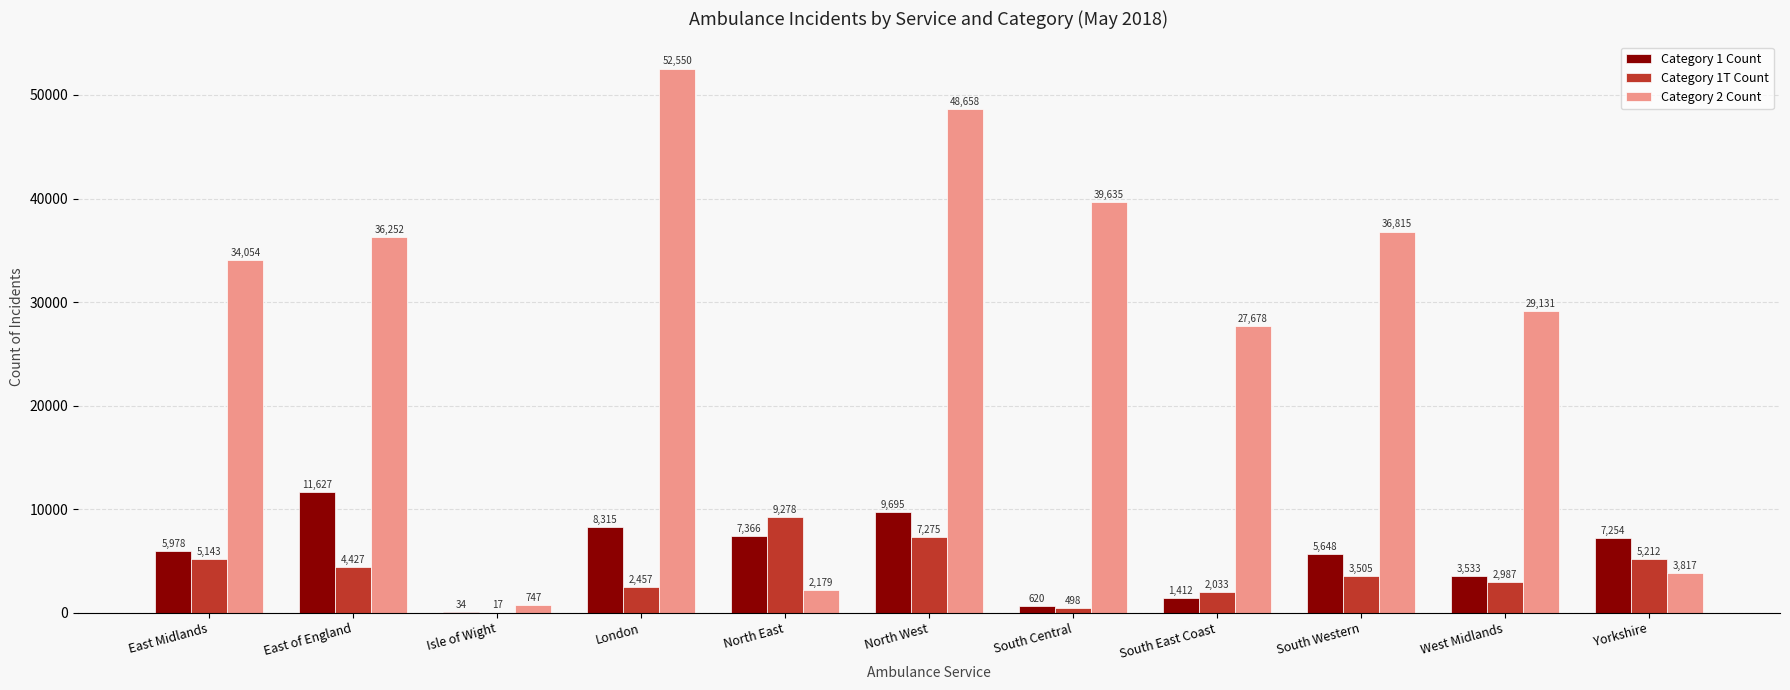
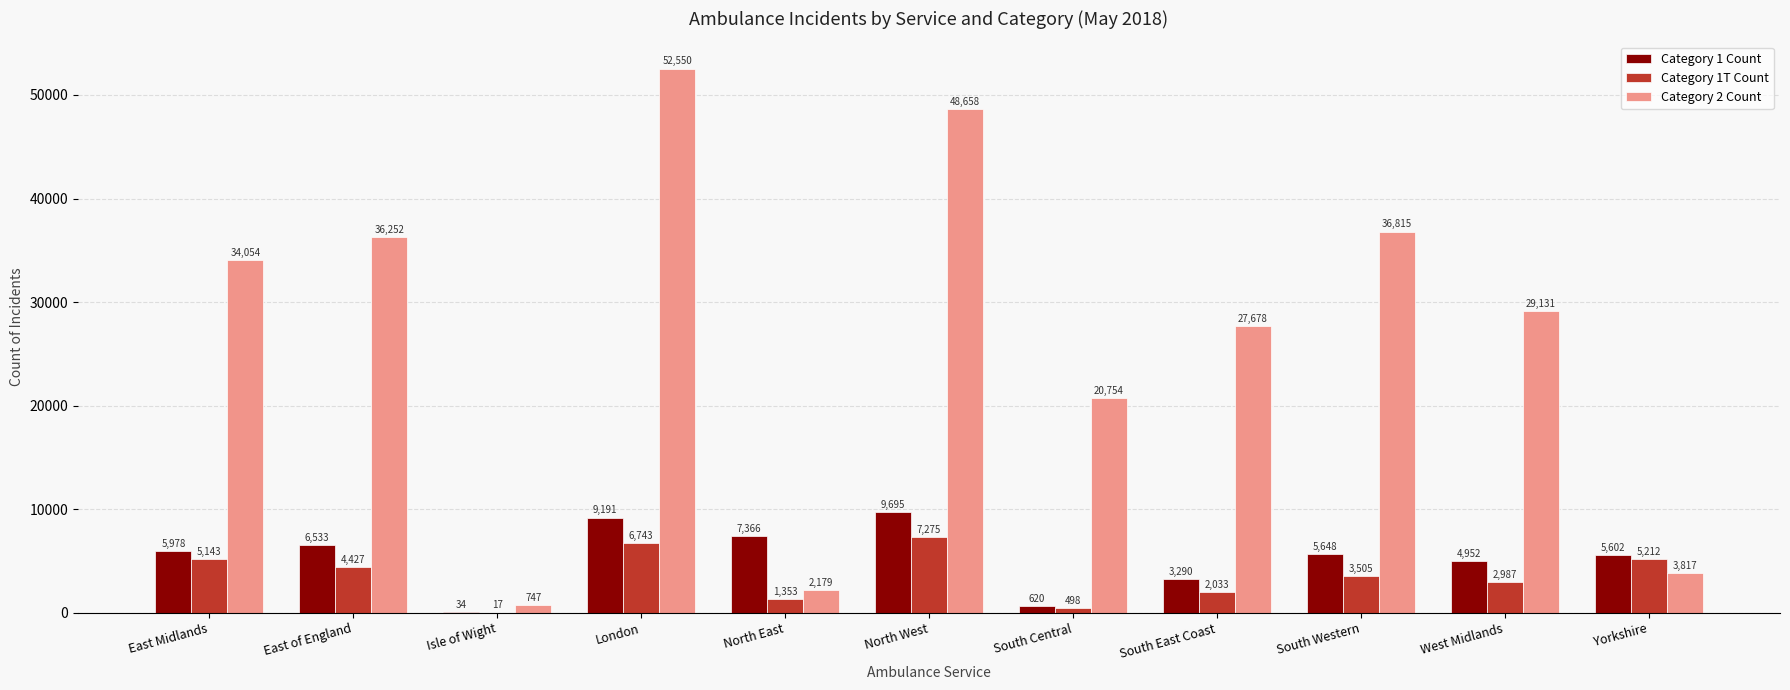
Category 1 Count, East of England: 11,627 -> 6,533
Category 1 Count, London: 8,315 -> 9,191
Category 1T Count, London: 2,457 -> 6,743
Category 1T Count, North East: 9,278 -> 1,353
Category 2 Count, South Central: 39,635 -> 20,754
Category 1 Count, South East Coast: 1,412 -> 3,290
Category 1 Count, West Midlands: 3,533 -> 4,952
Category 1 Count, Yorkshire: 7,254 -> 5,602
